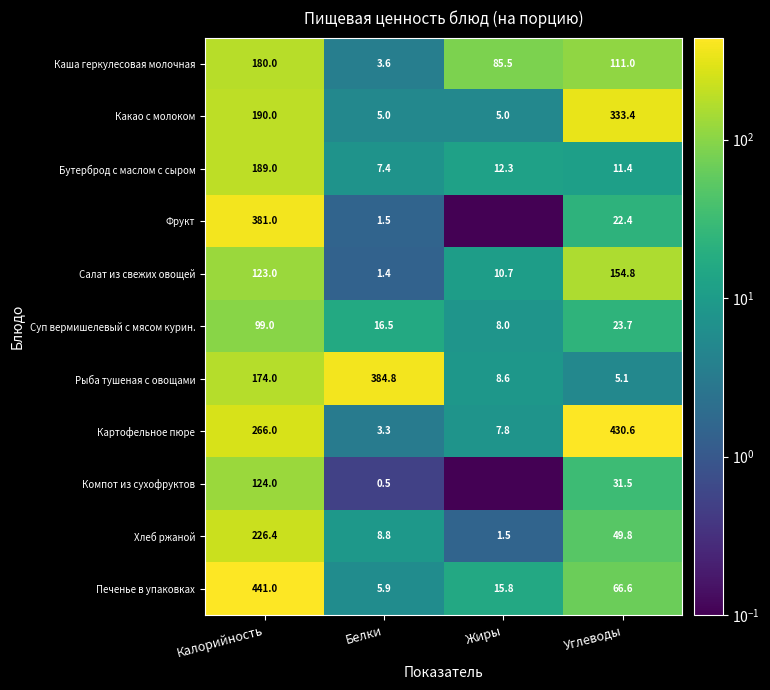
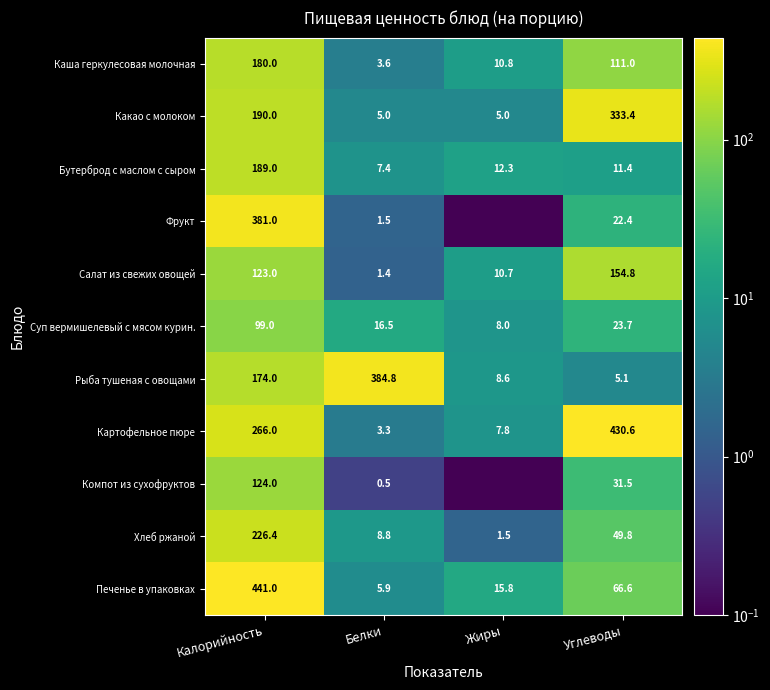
Каша геркулесовая молочная, Жиры: 85.5 -> 10.8
